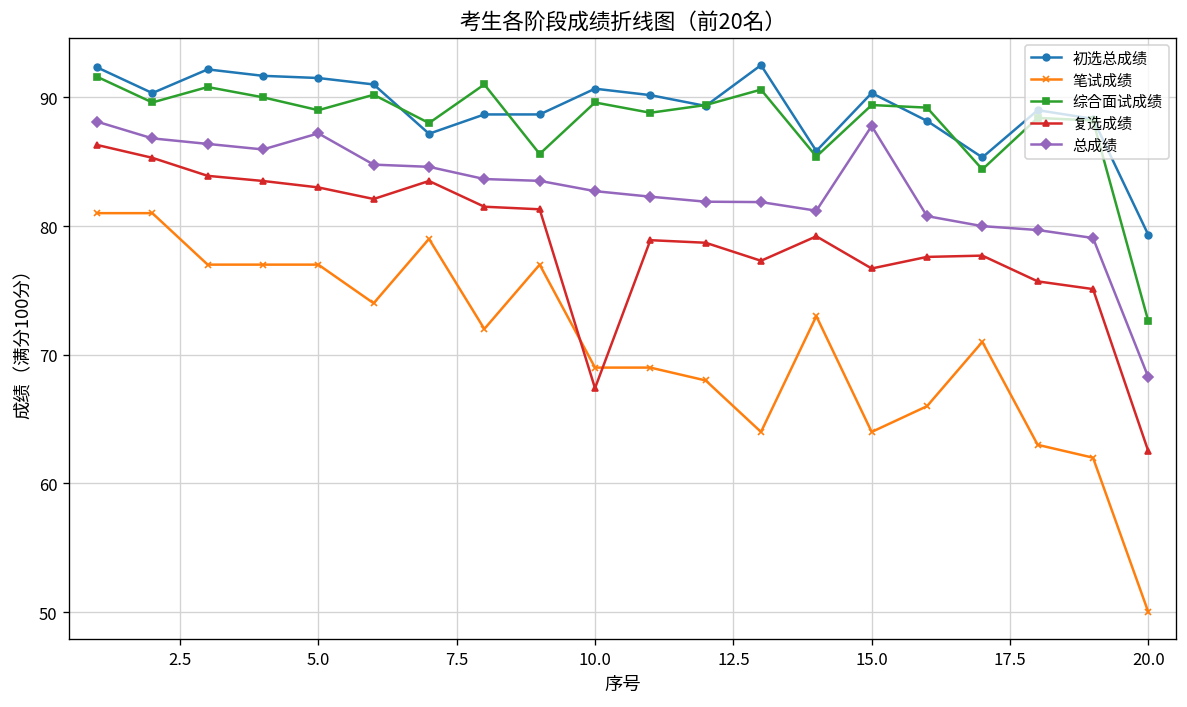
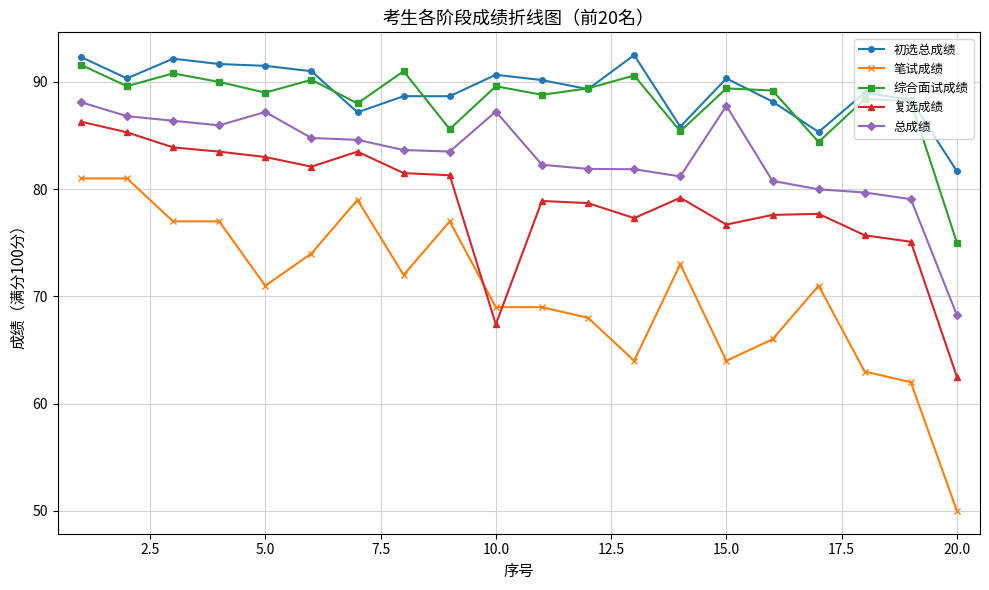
笔试成绩, 5.0: 77 -> 71
总成绩, 10.0: 82.7 -> 87.2
初选总成绩, 20.0: 79.3 -> 81.7
综合面试成绩, 20.0: 72.6 -> 75.0
